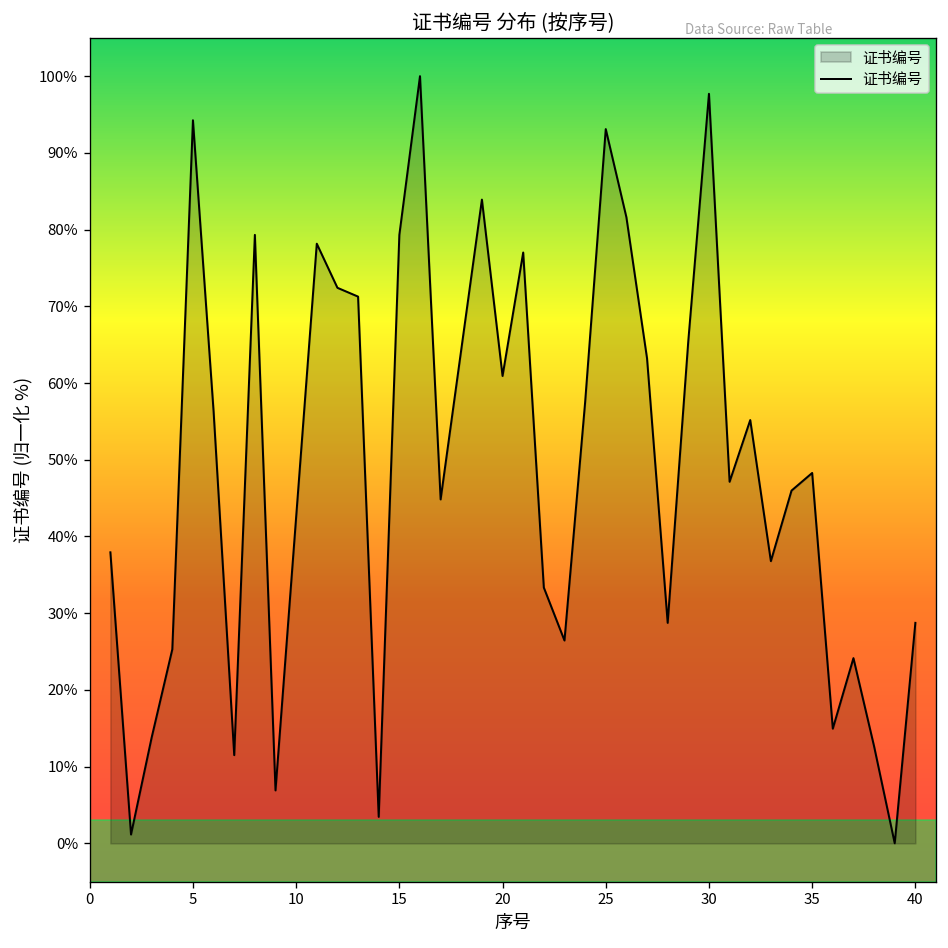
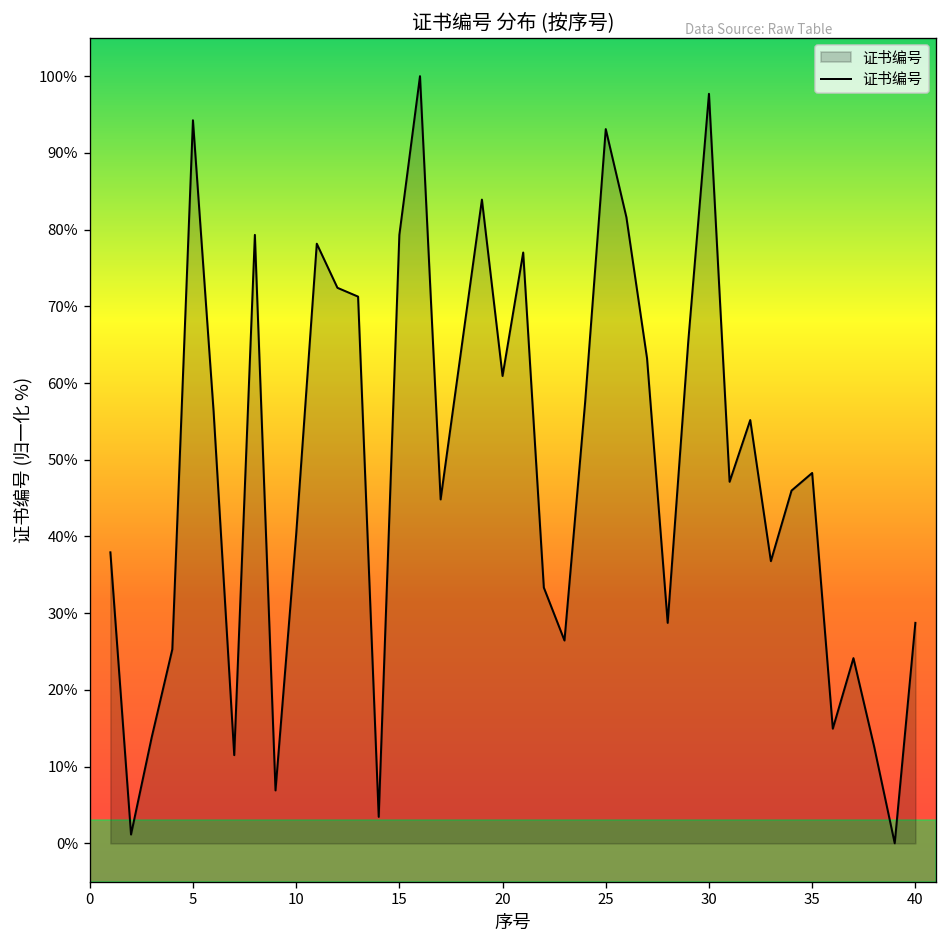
10: 43% -> 40%
